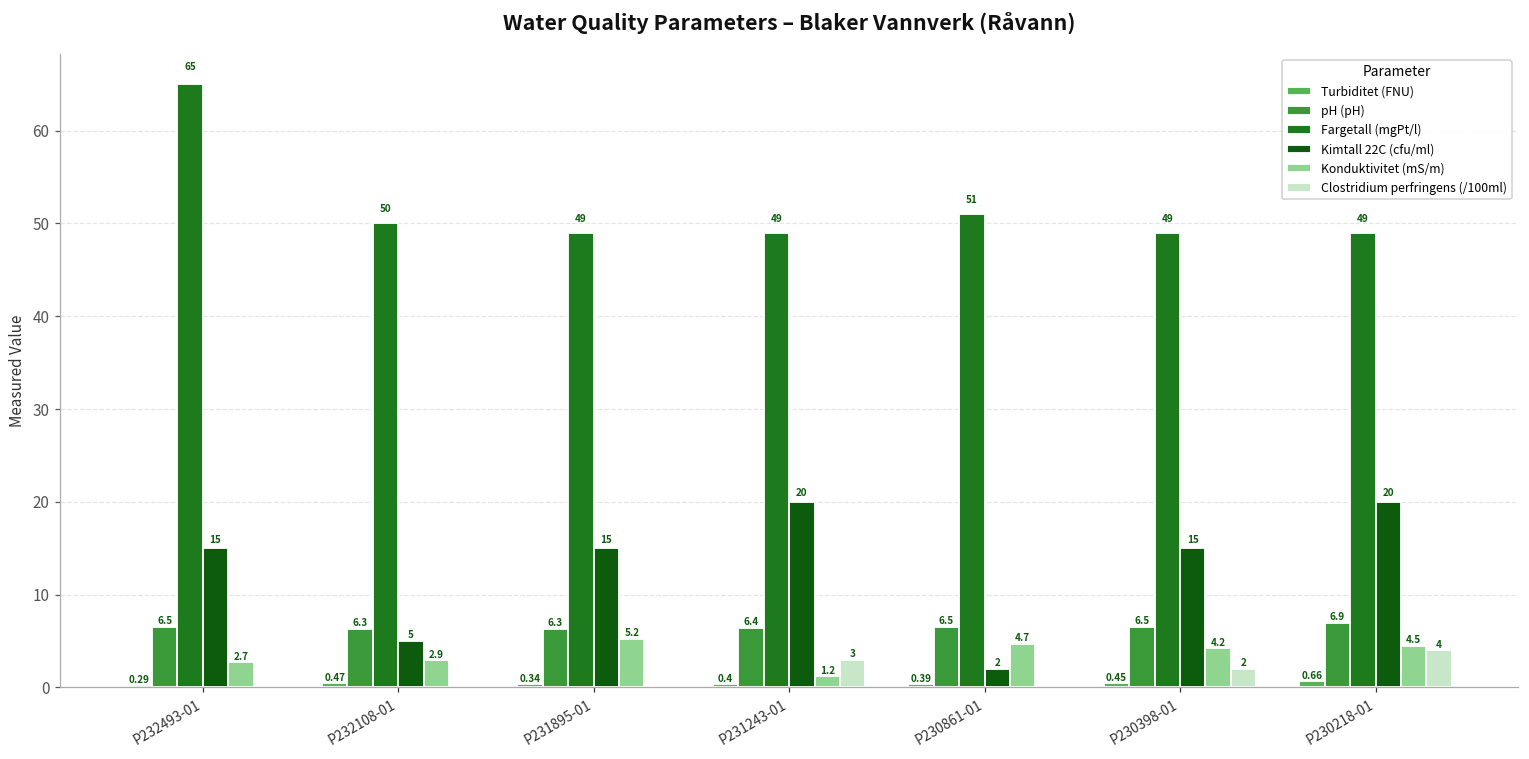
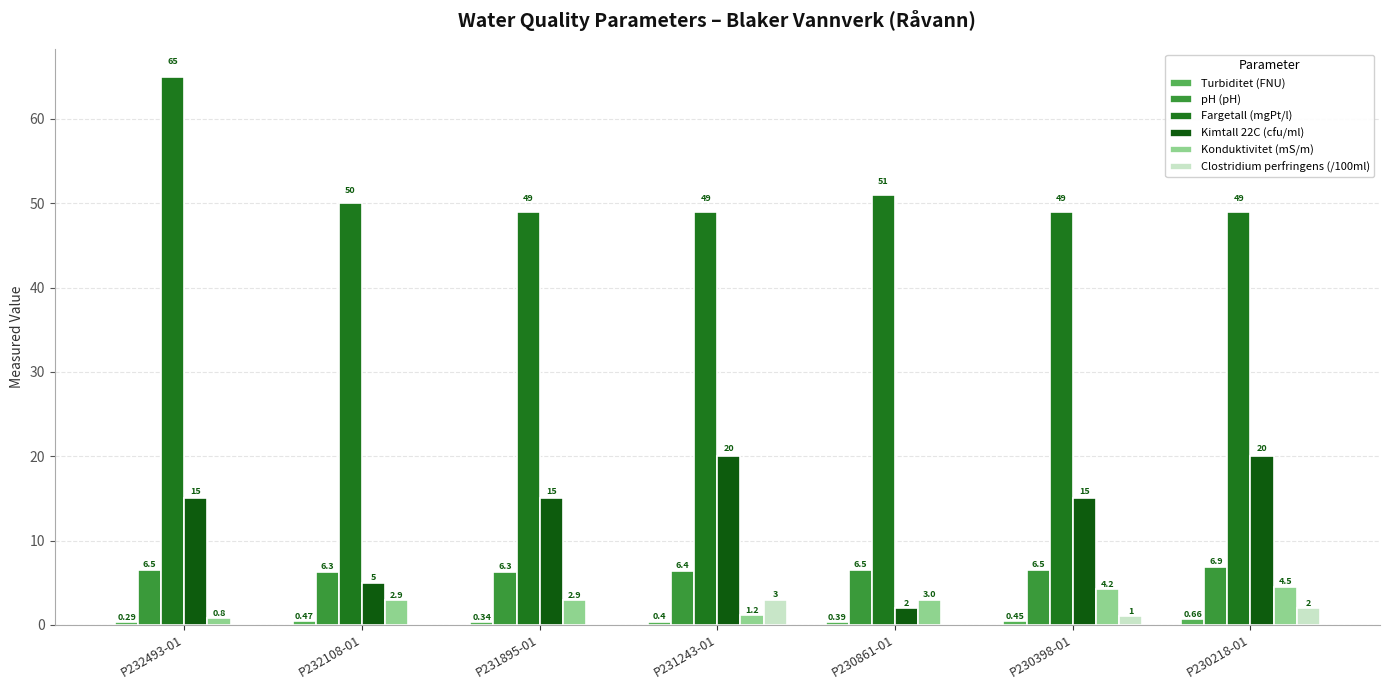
Konduktivitet (mS/m), P232493-01: 2.7 -> 0.8
Konduktivitet (mS/m), P231895-01: 5.2 -> 2.9
Konduktivitet (mS/m), P230861-01: 4.7 -> 3.0
Clostridium perfringens (/100ml), P230398-01: 2 -> 1
Clostridium perfringens (/100ml), P230218-01: 4 -> 2
